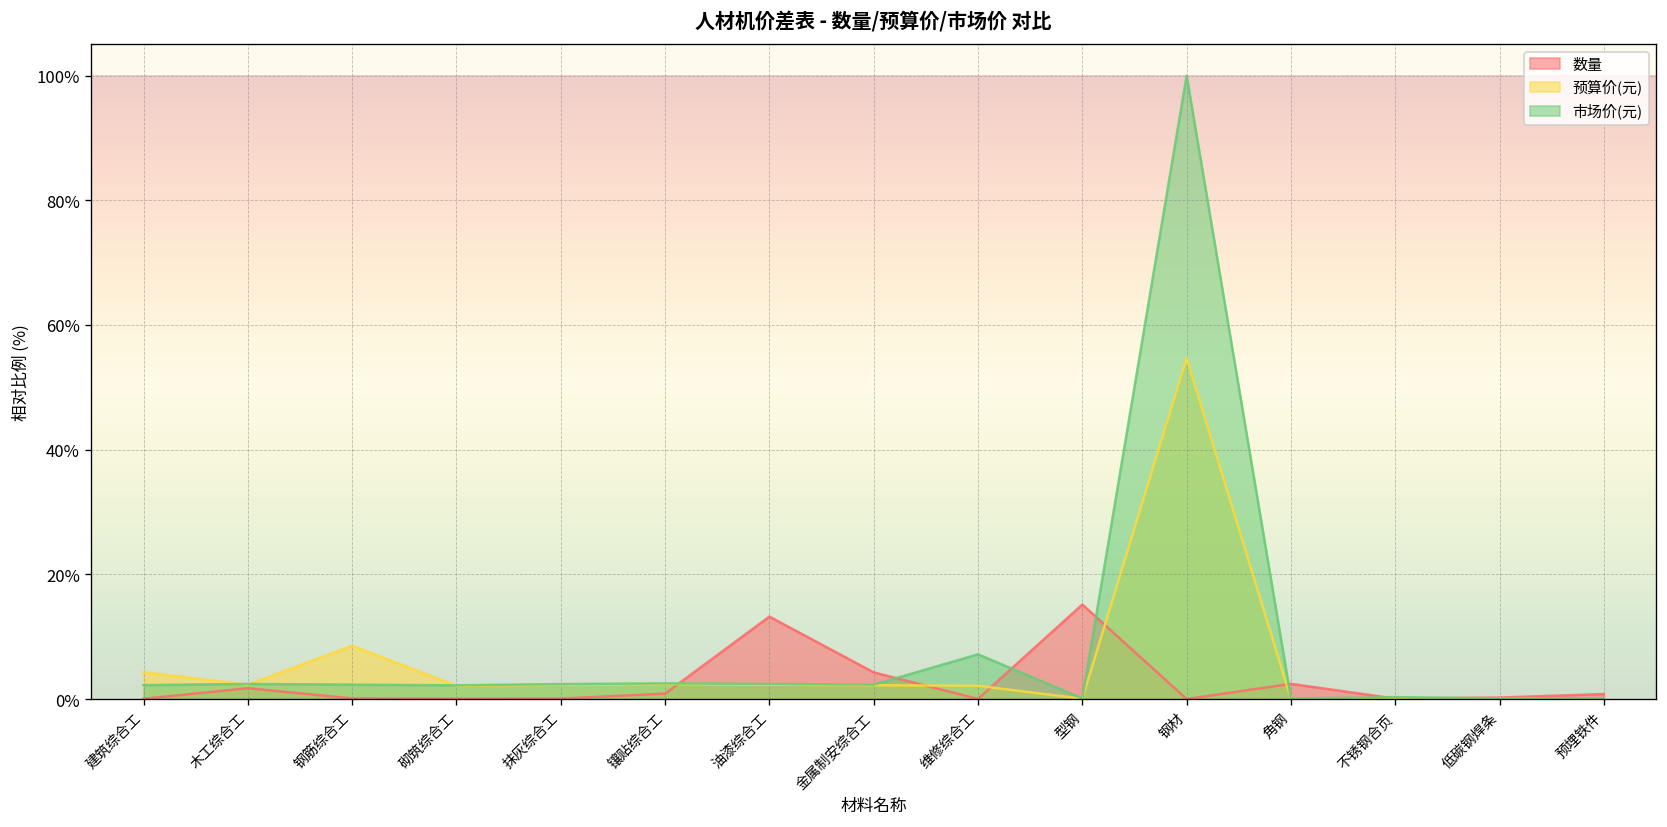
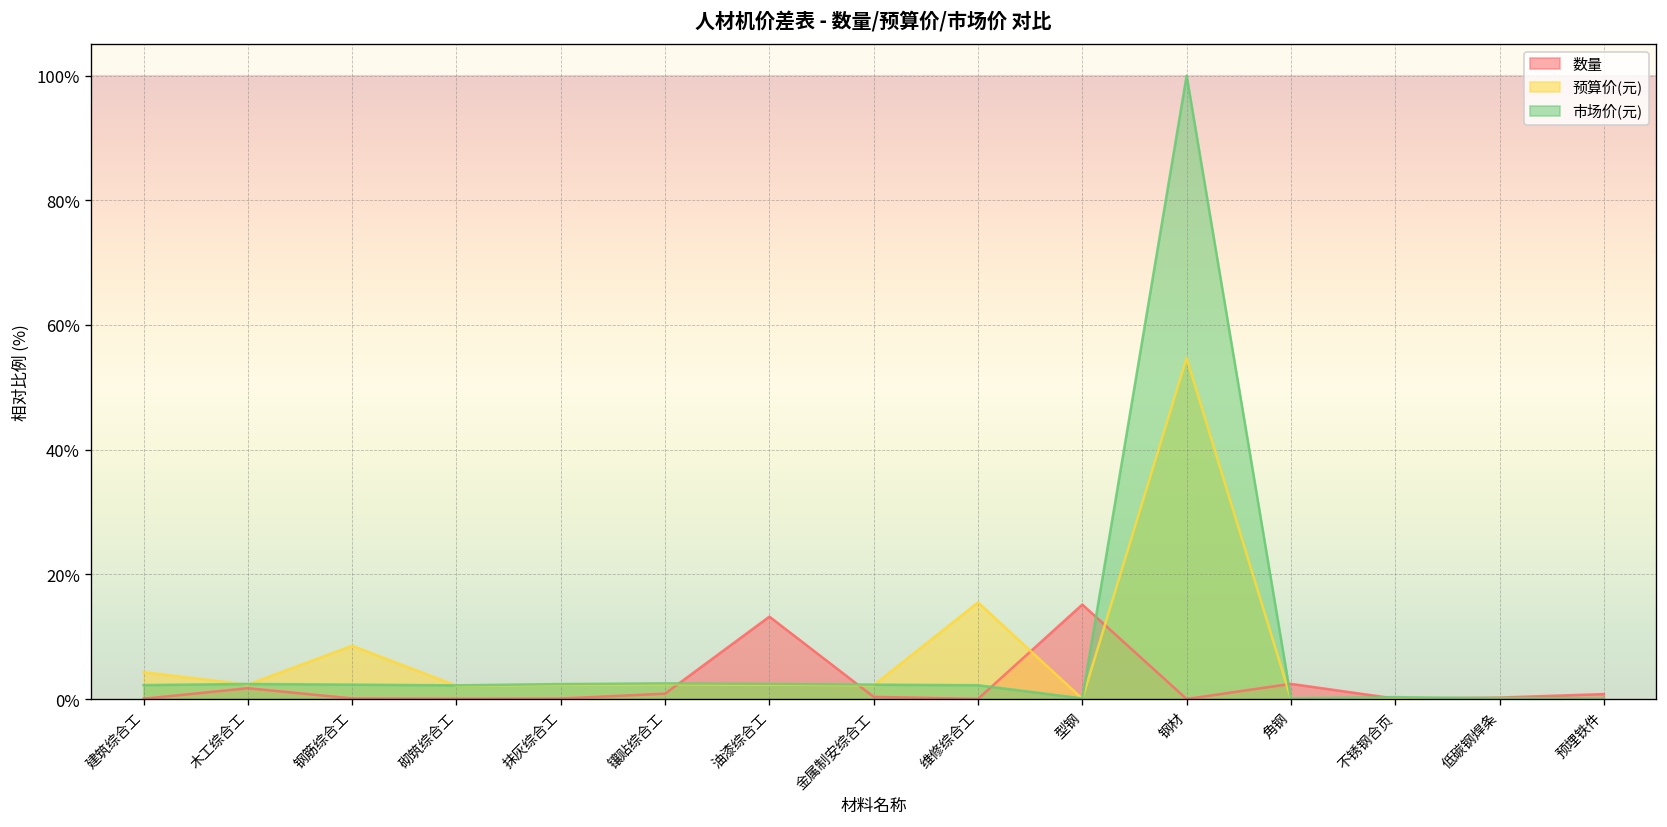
数量, 金属制安综合工: 4% -> 0%
预算价(元), 维修综合工: 2% -> 15%
市场价(元), 维修综合工: 7% -> 2%
